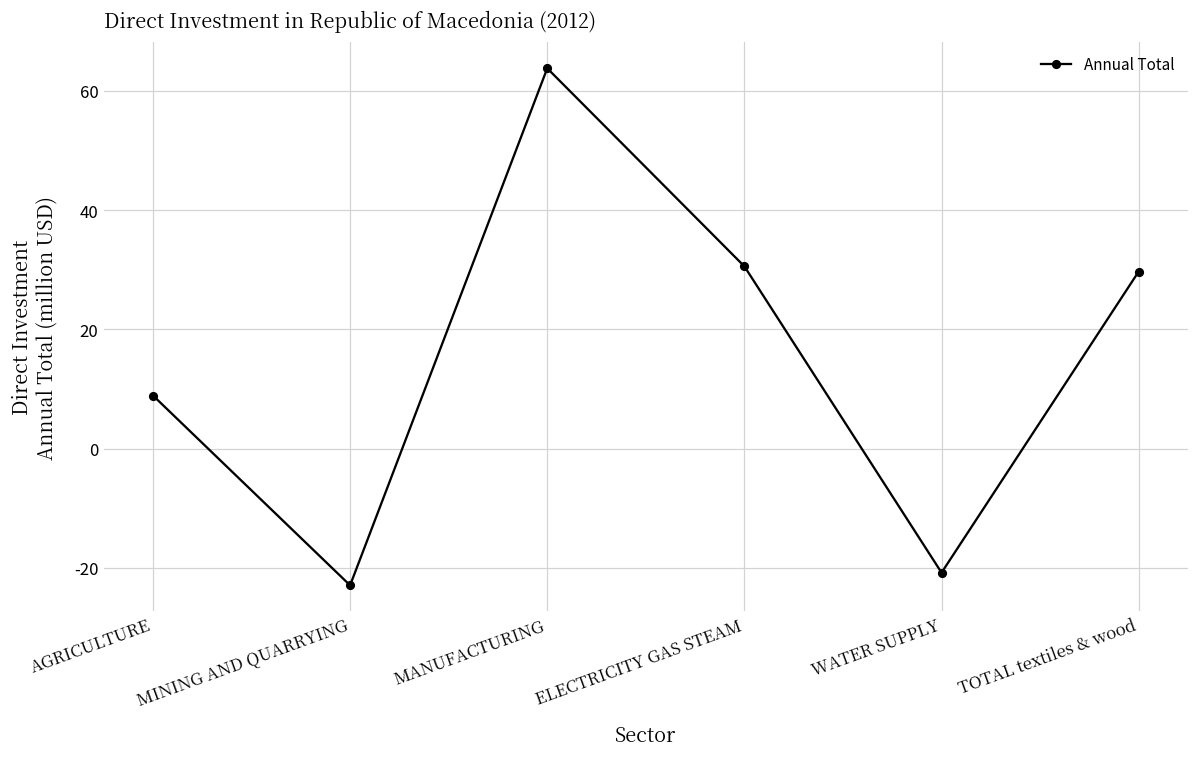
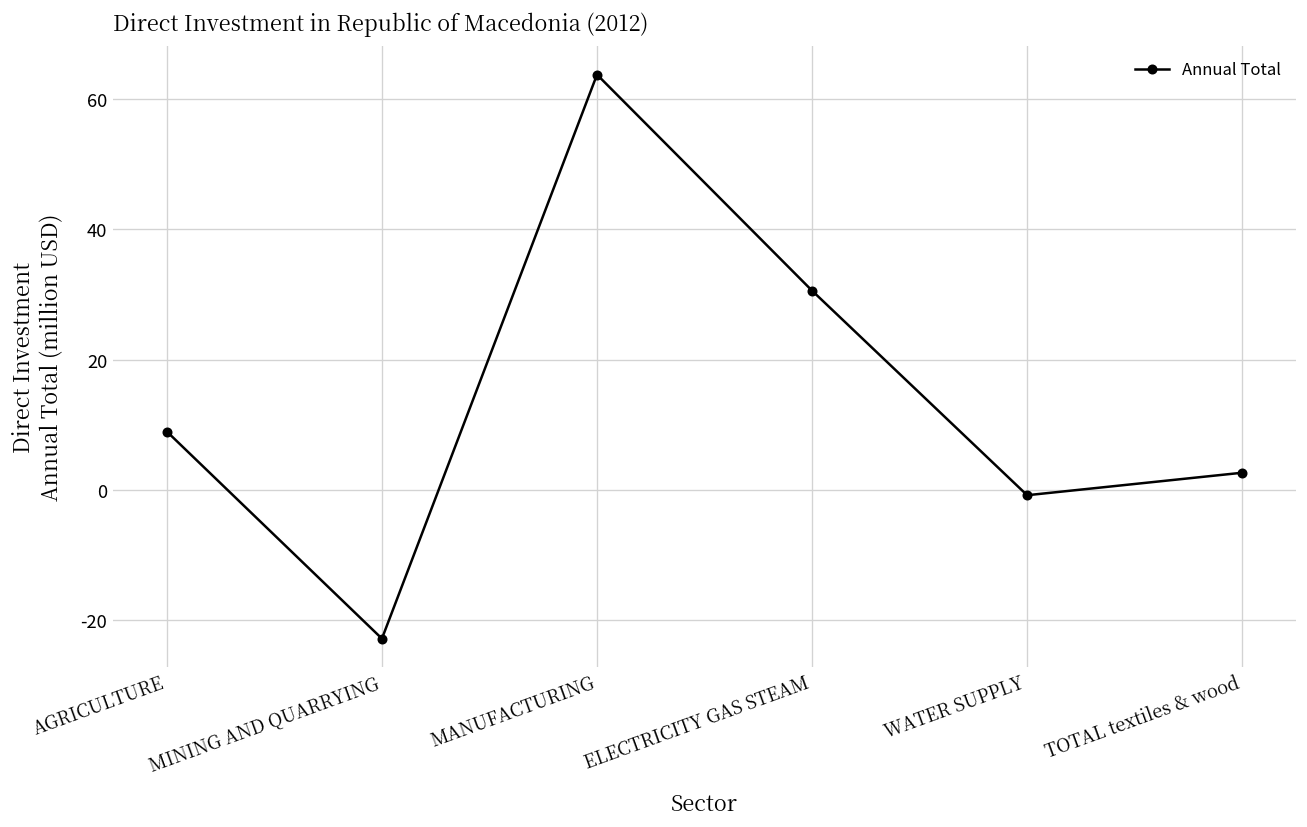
WATER SUPPLY: -21 -> -1
TOTAL textiles & wood: 30 -> 3
